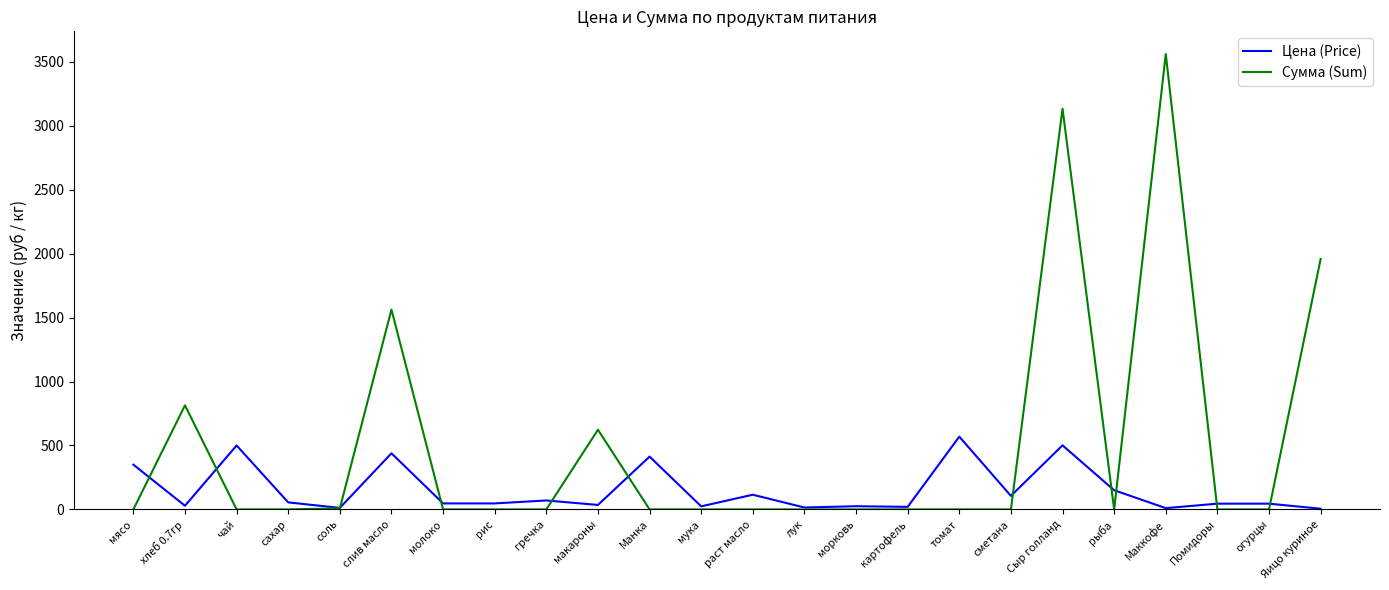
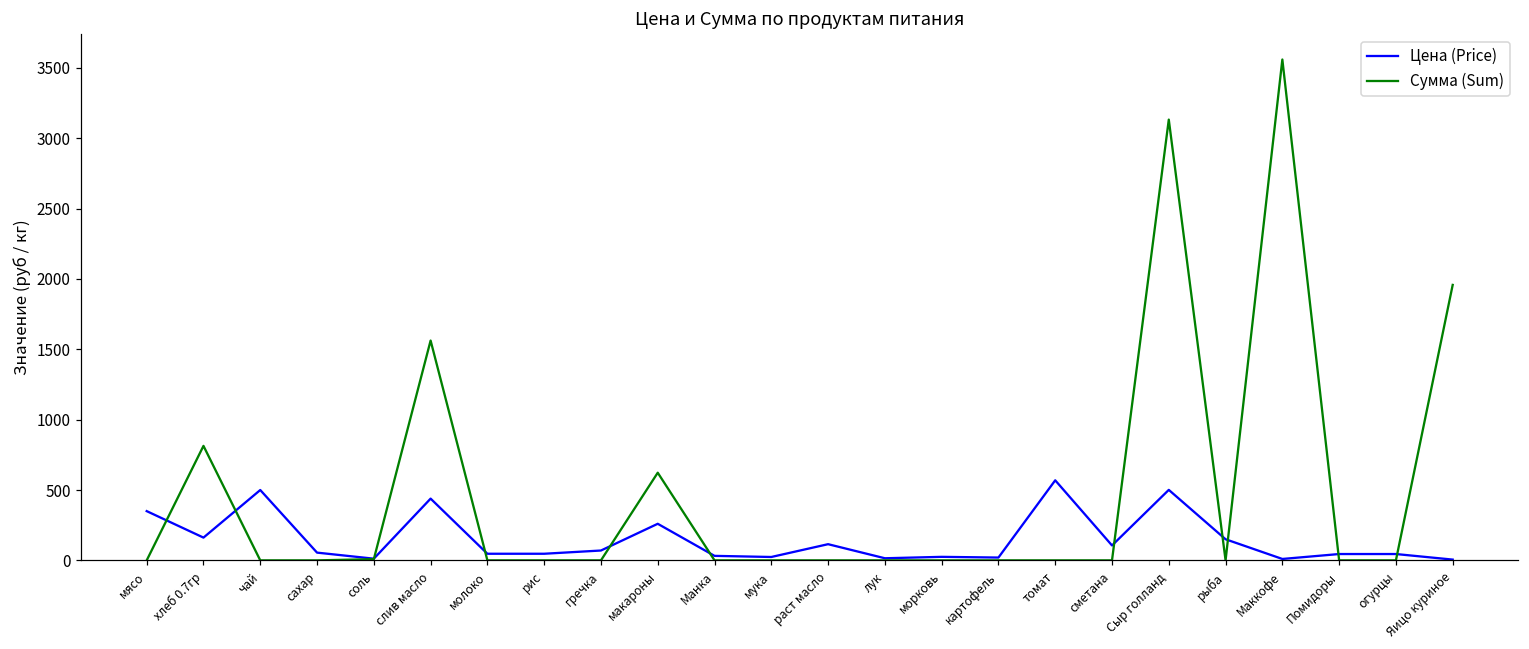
Цена (Price), хлеб 0.7гр: 30 -> 160
Цена (Price), макароны: 40 -> 260
Цена (Price), Манка: 410 -> 30
